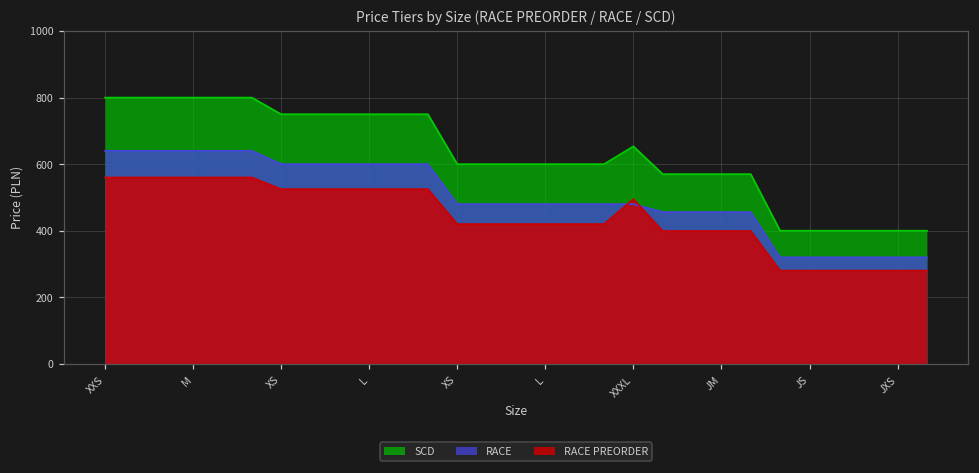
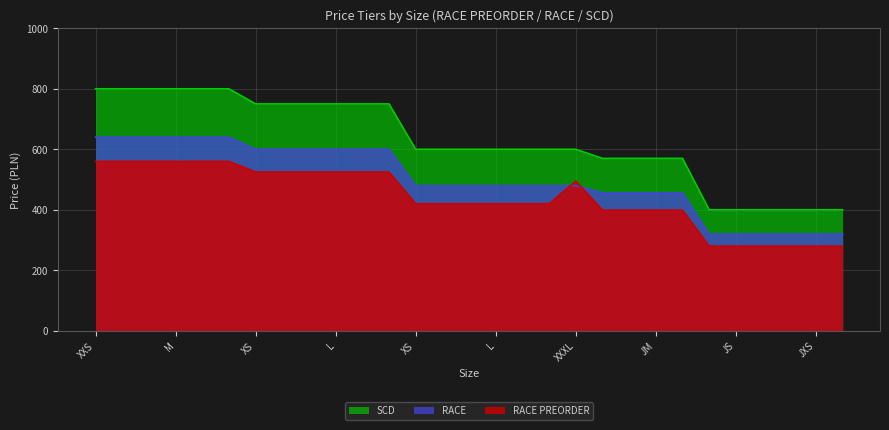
SCD, XXXL: 650 -> 600
